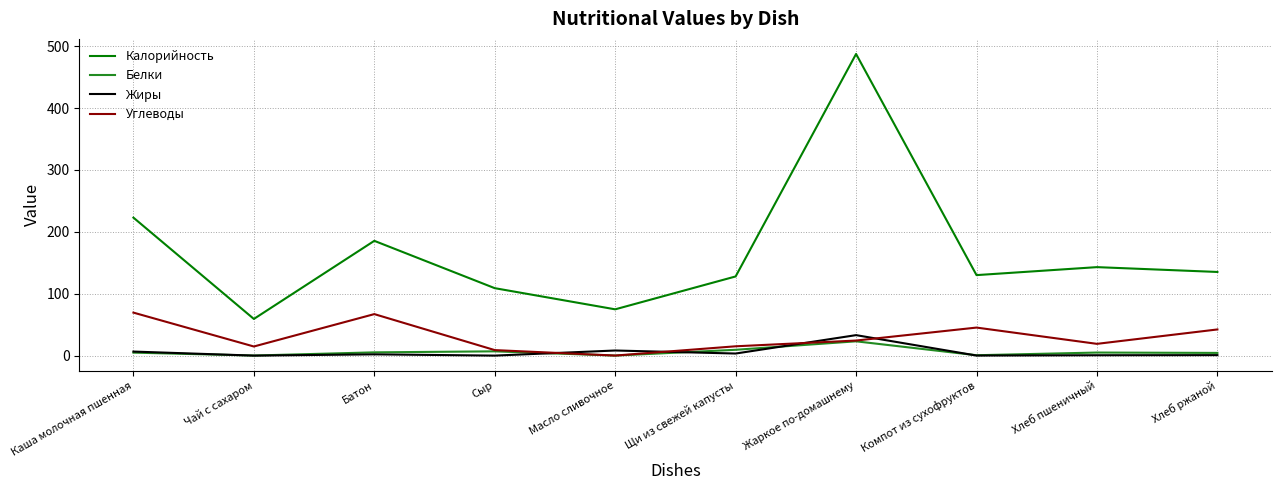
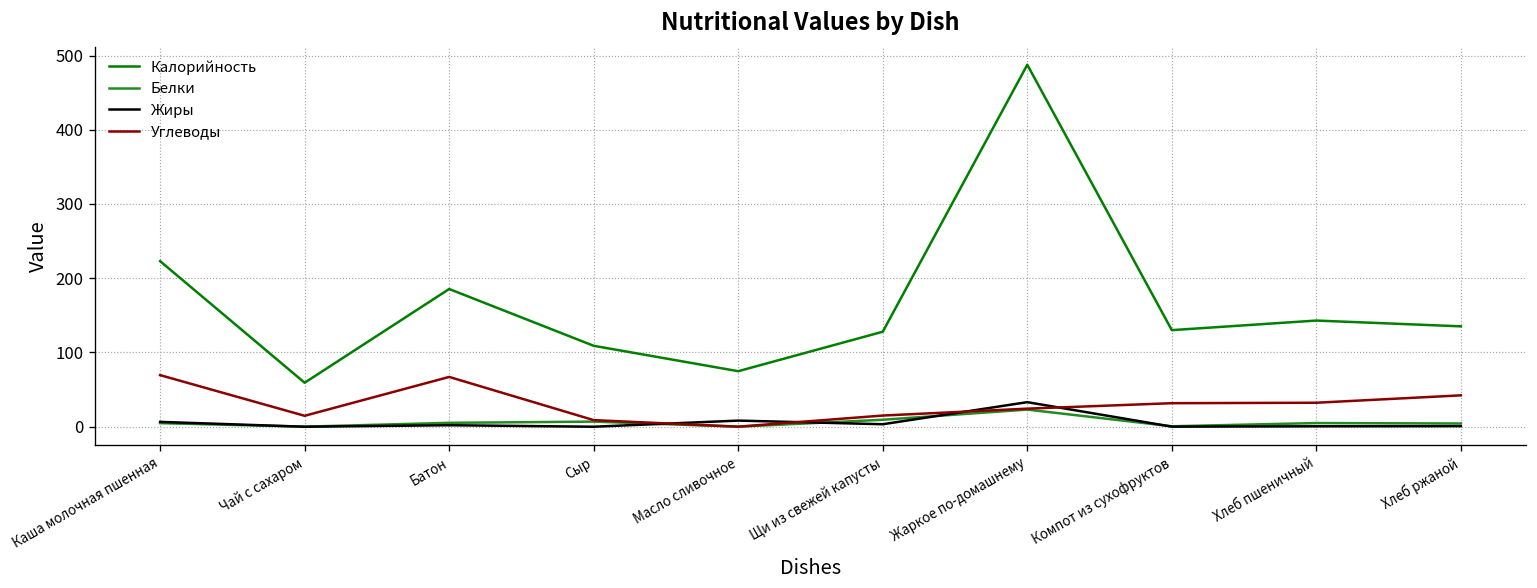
Углеводы, Компот из сухофруктов: 50 -> 30
Углеводы, Хлеб пшеничный: 20 -> 30
